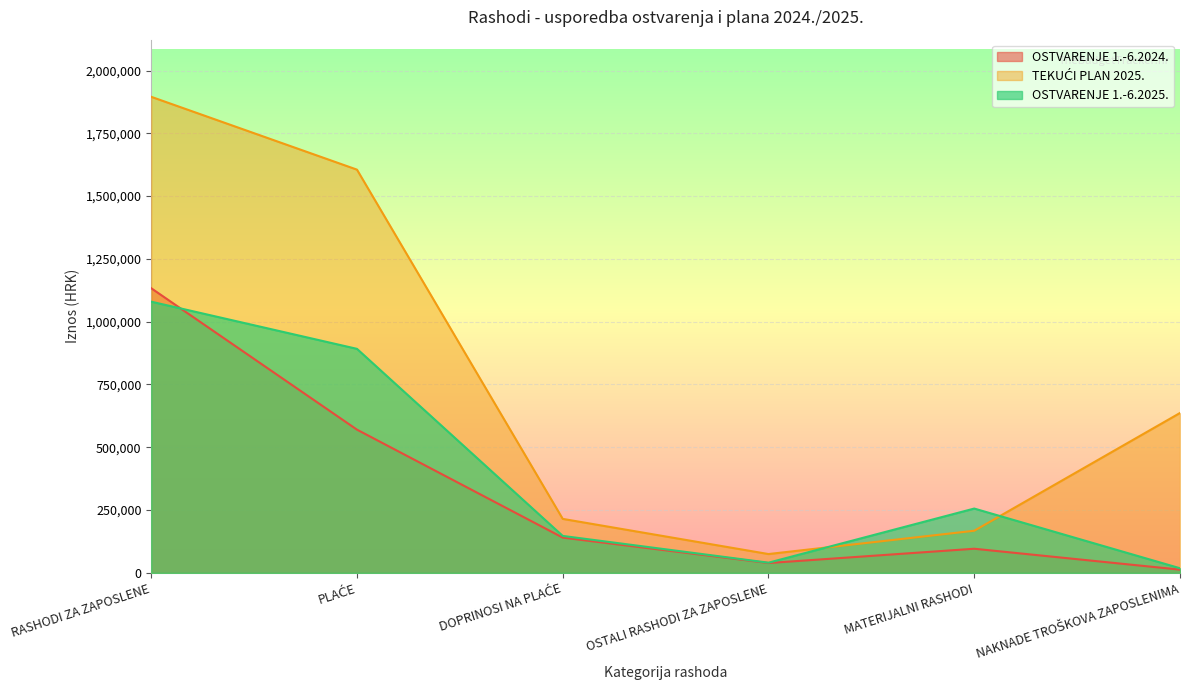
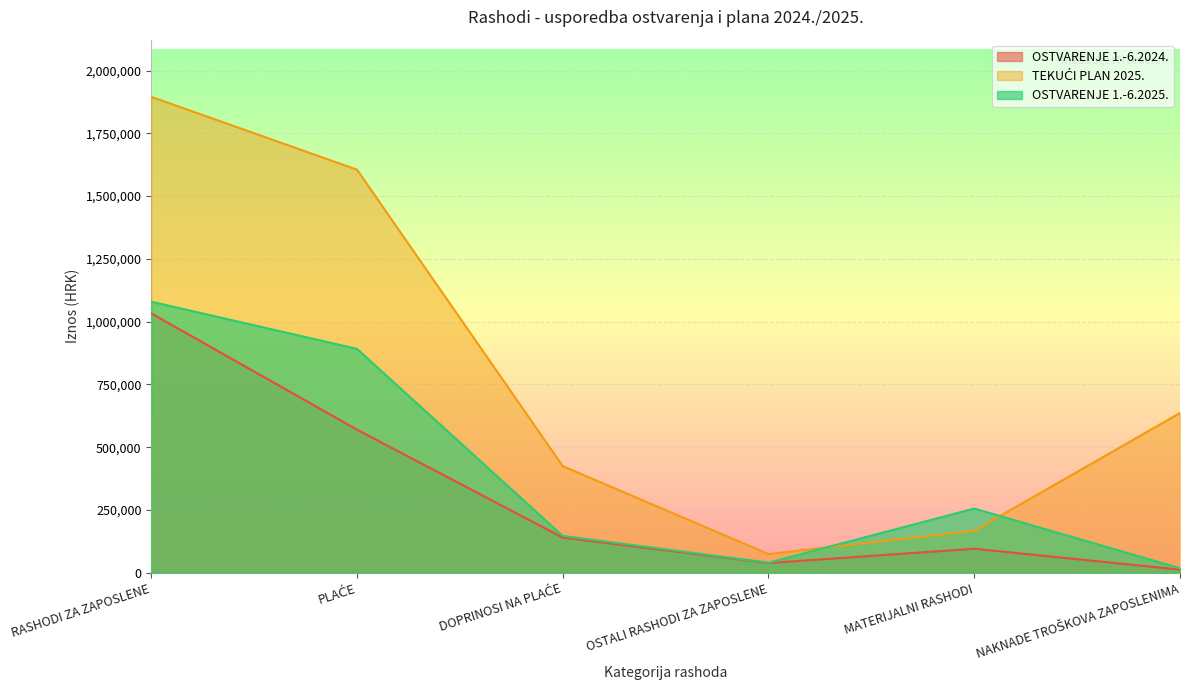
OSTVARENJE 1.-6.2024., RASHODI ZA ZAPOSLENE: 1,130,000 -> 1,030,000
TEKUĆI PLAN 2025., DOPRINOSI NA PLAĆE: 220,000 -> 420,000
